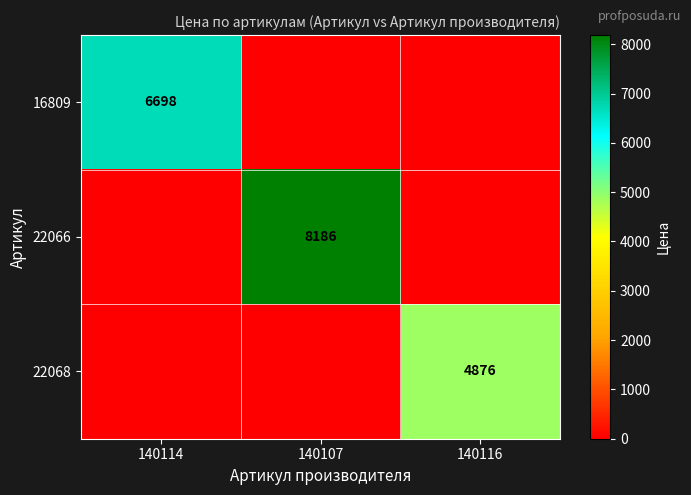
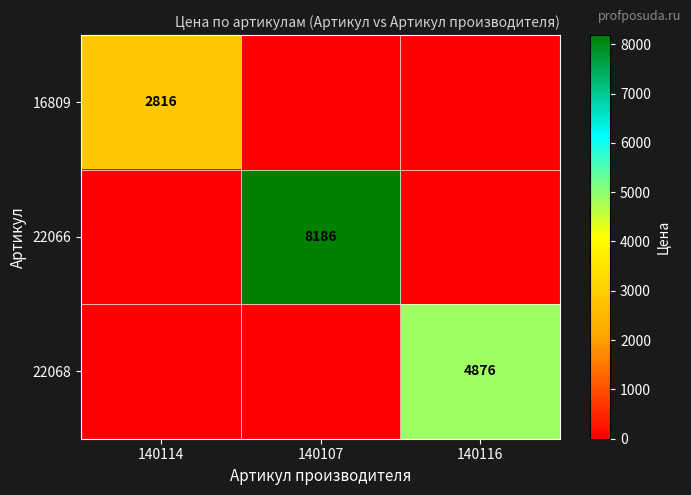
16809, 140114: 6698 -> 2816
